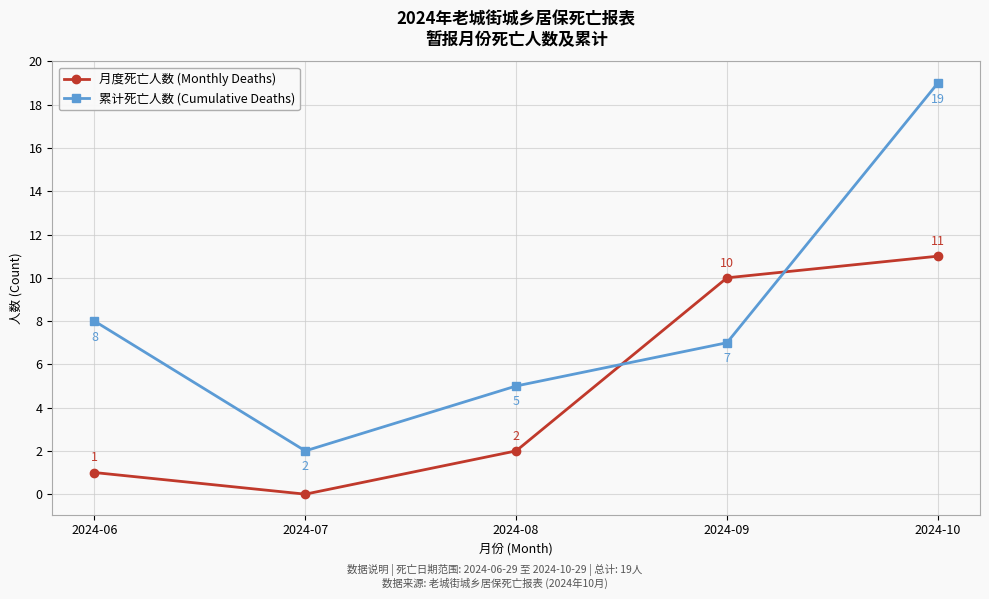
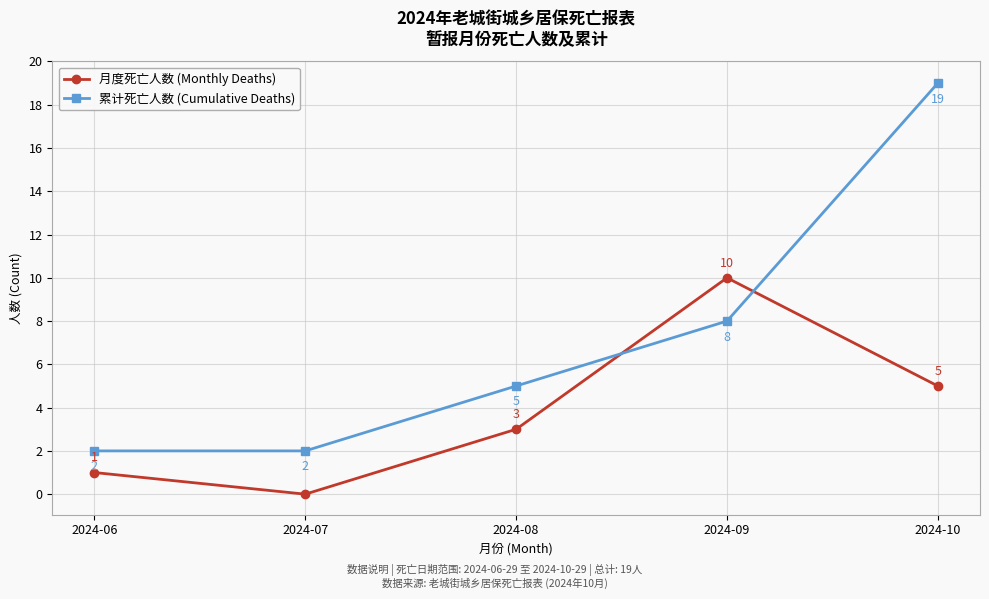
累计死亡人数 (Cumulative Deaths), 2024-06: 8 -> 2
月度死亡人数 (Monthly Deaths), 2024-08: 2 -> 3
累计死亡人数 (Cumulative Deaths), 2024-09: 7 -> 8
月度死亡人数 (Monthly Deaths), 2024-10: 11 -> 5
